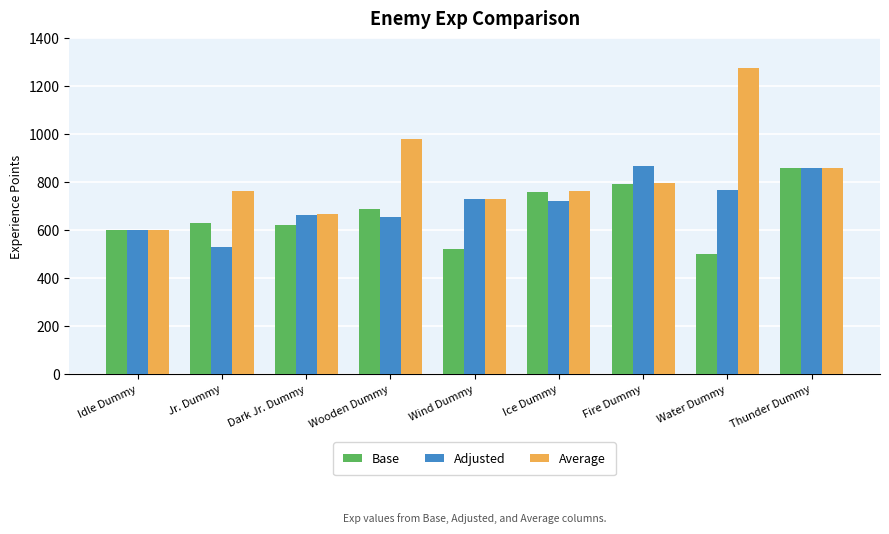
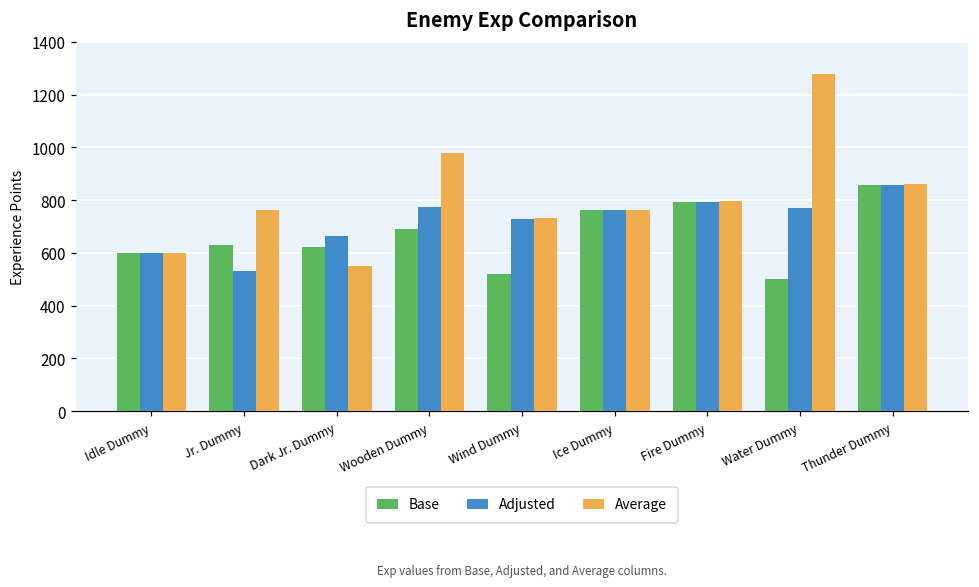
Average, Dark Jr. Dummy: 670 -> 550
Adjusted, Wooden Dummy: 660 -> 770
Adjusted, Ice Dummy: 720 -> 760
Adjusted, Fire Dummy: 870 -> 790
